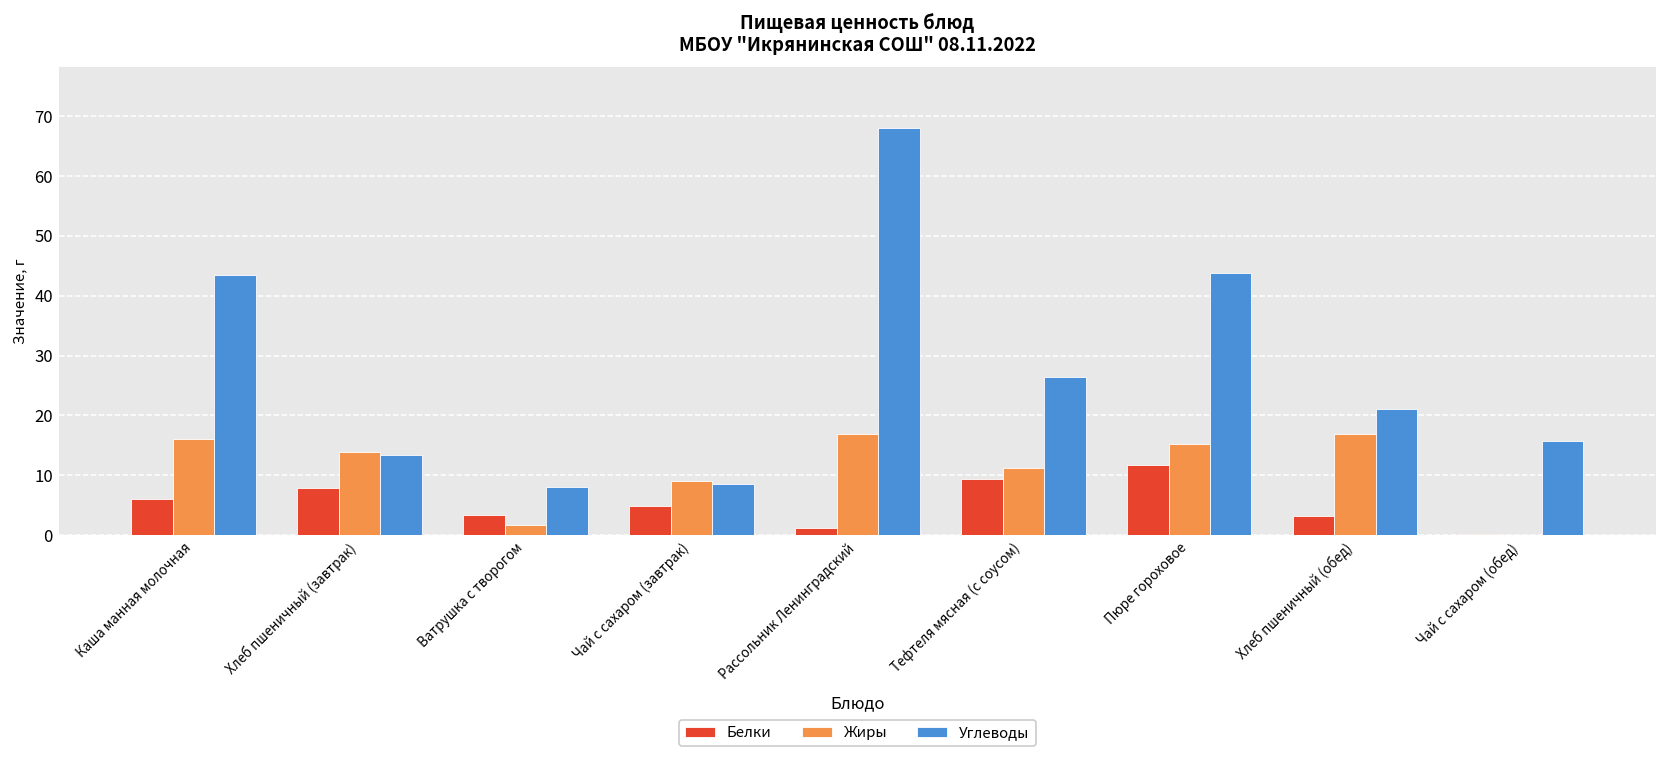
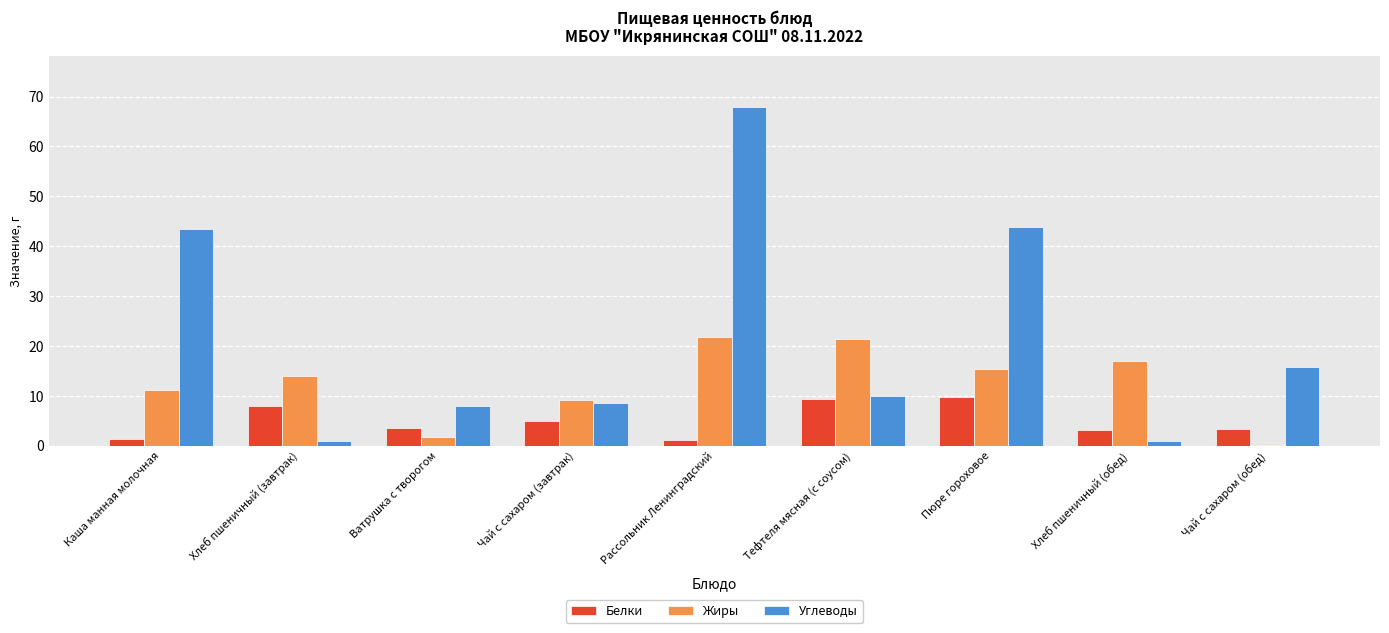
Белки, Каша манная молочная: 6 -> 1
Жиры, Каша манная молочная: 16 -> 11
Углеводы, Хлеб пшеничный (завтрак): 13 -> 1
Жиры, Рассольник Ленинградский: 17 -> 22
Жиры, Тефтеля мясная (с соусом): 11 -> 21
Углеводы, Тефтеля мясная (с соусом): 26 -> 10
Белки, Пюре гороховое: 12 -> 10
Углеводы, Хлеб пшеничный (обед): 21 -> 1
Белки, Чай с сахаром (обед): 0 -> 3
